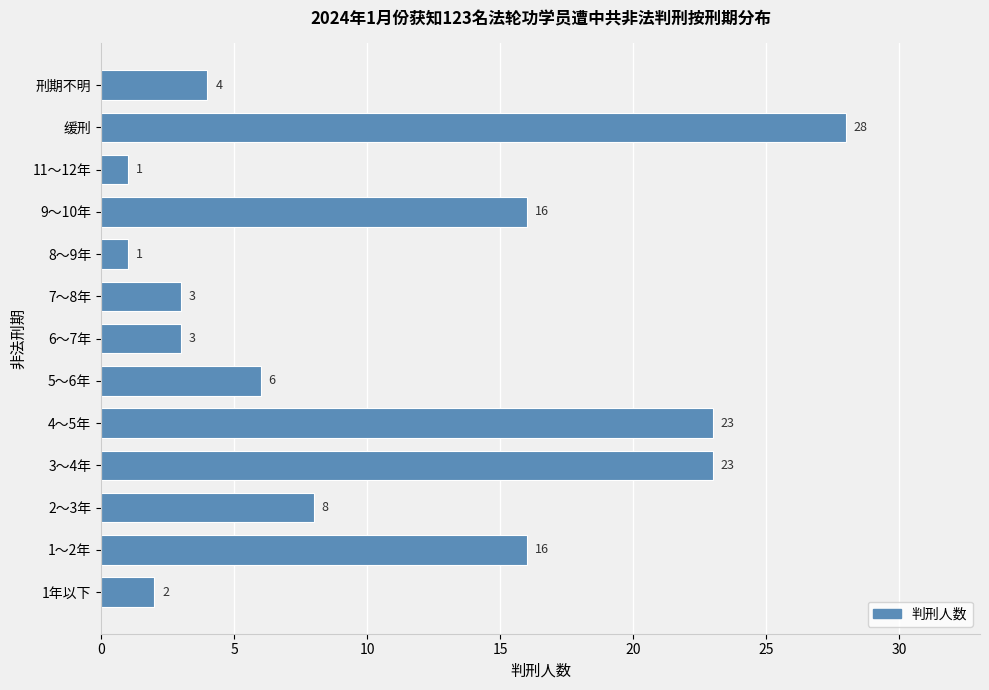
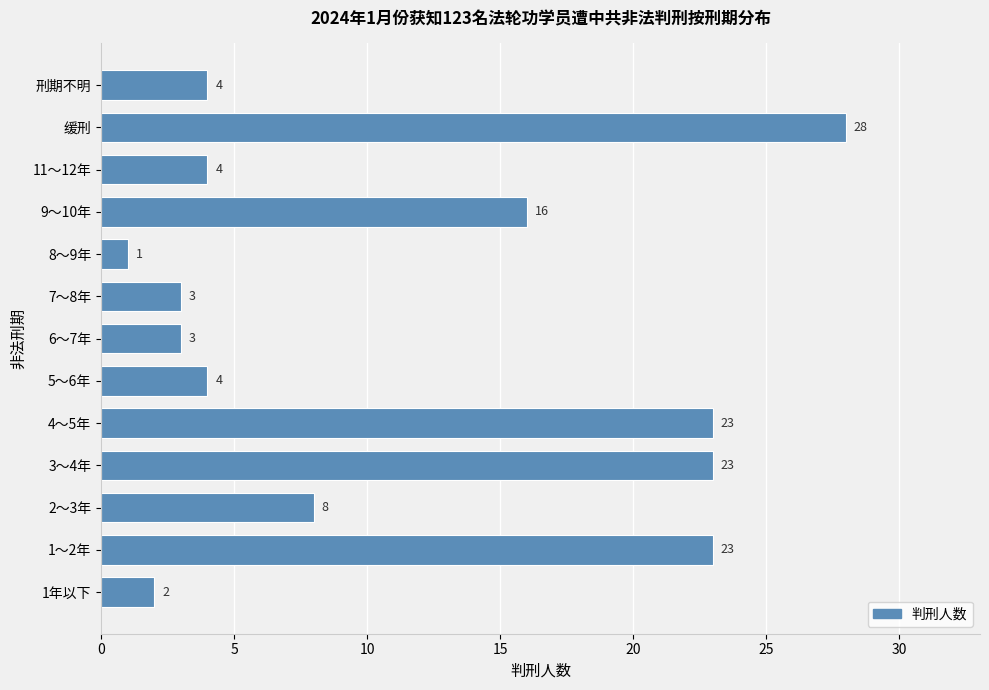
11～12年: 1 -> 4
5～6年: 6 -> 4
1～2年: 16 -> 23
